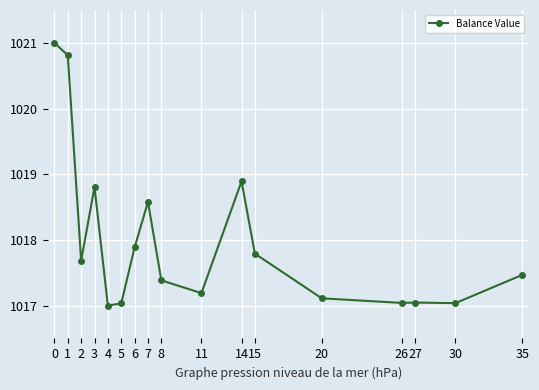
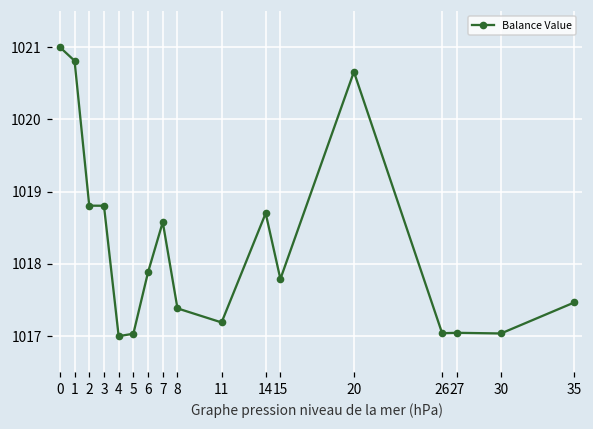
2: 1017.7 -> 1018.8
14: 1018.9 -> 1018.7
20: 1017.1 -> 1020.7
